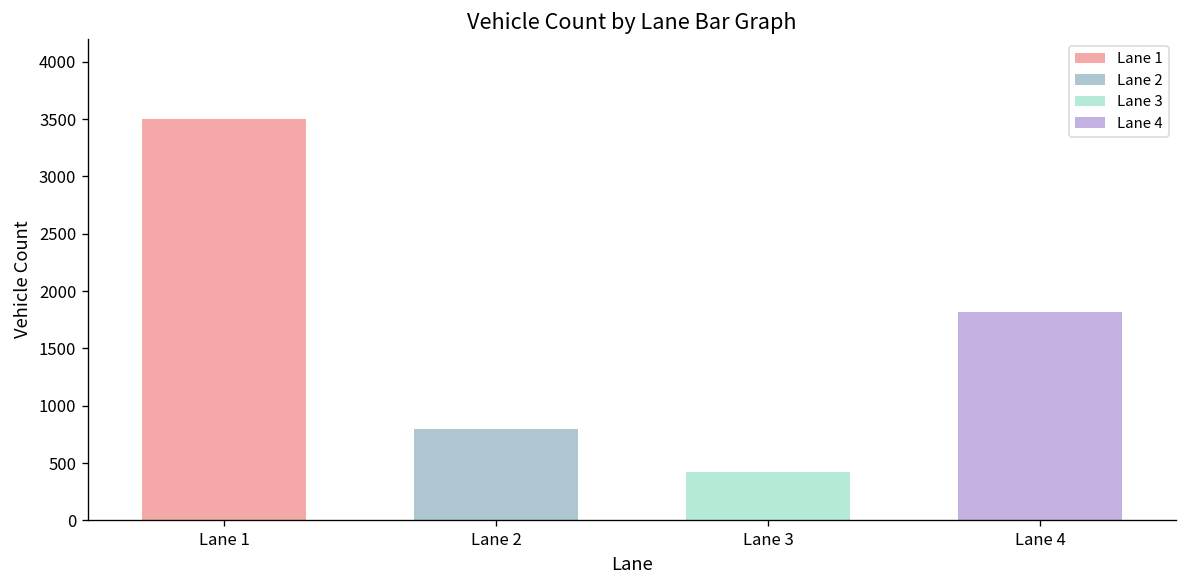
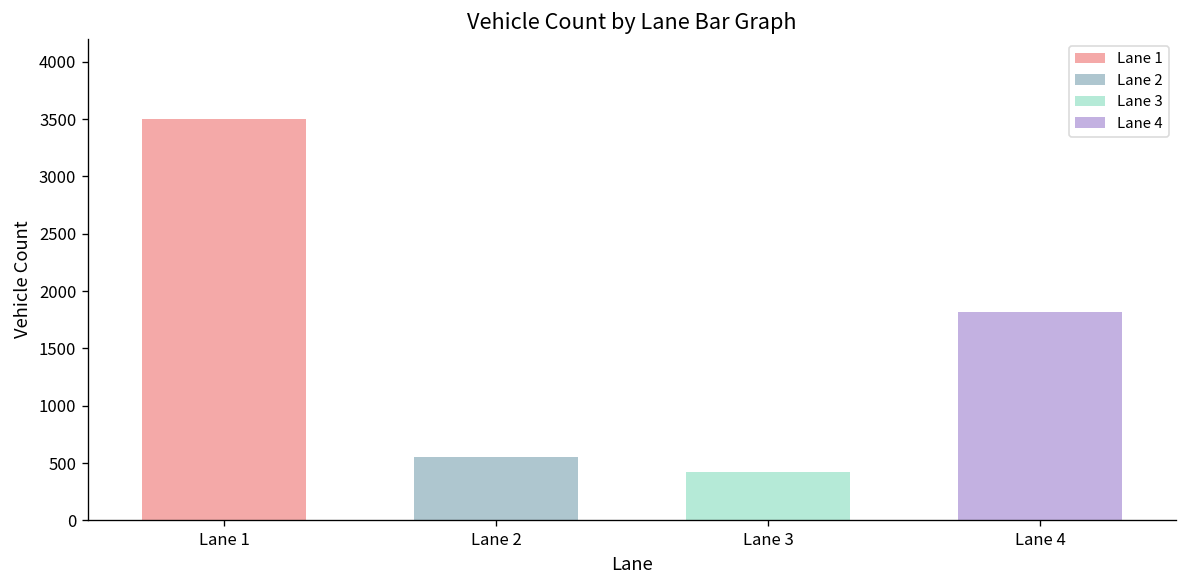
Lane 2: 800 -> 600
